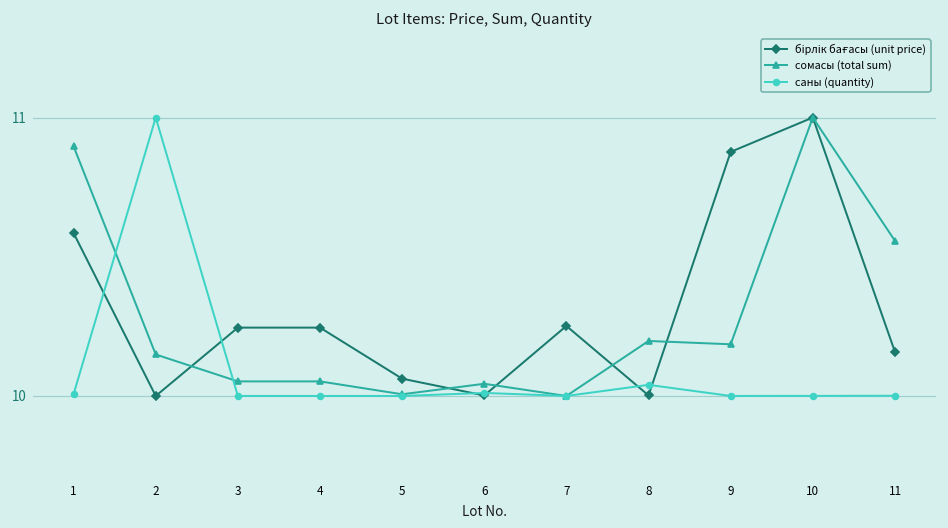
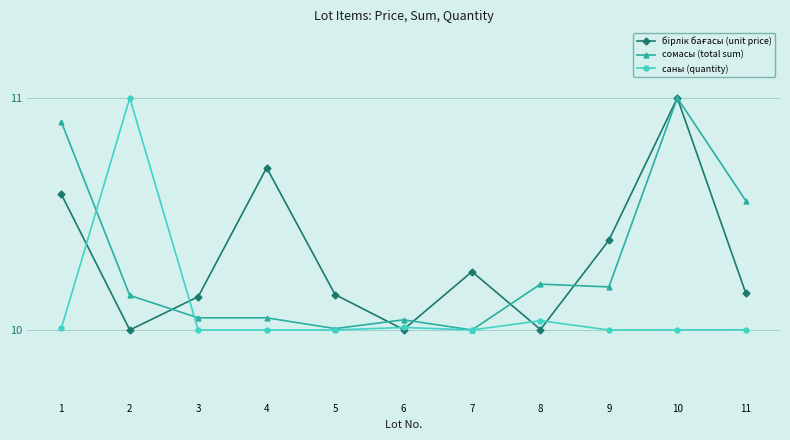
бірлік бағасы (unit price), 3: 10.25 -> 10.14
бірлік бағасы (unit price), 4: 10.25 -> 10.70
бірлік бағасы (unit price), 5: 10.06 -> 10.15
бірлік бағасы (unit price), 9: 10.88 -> 10.39
